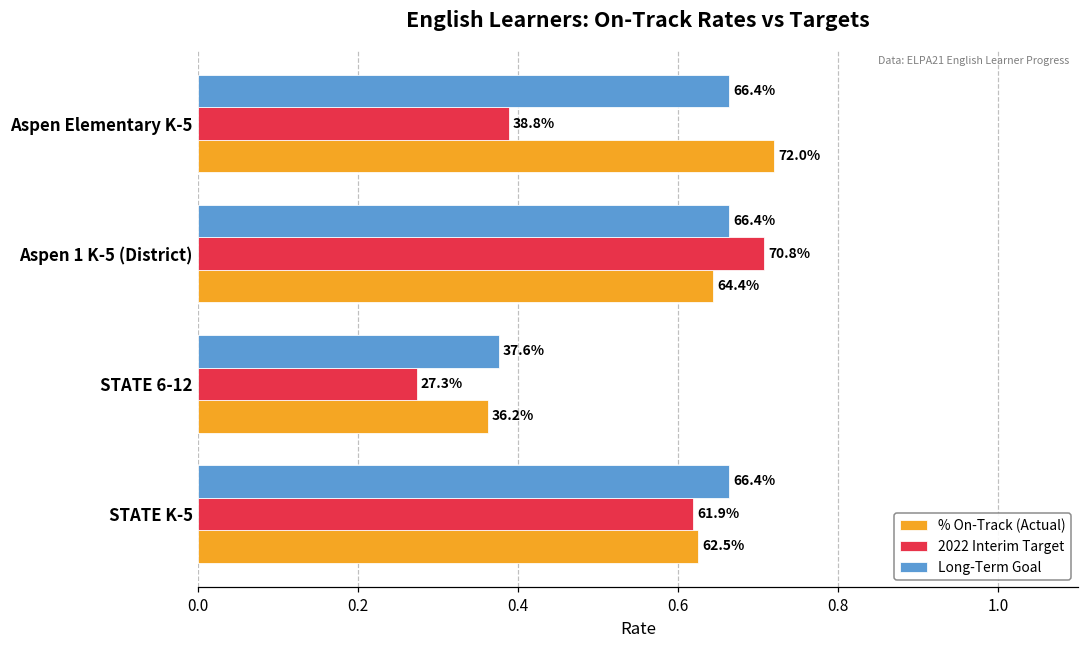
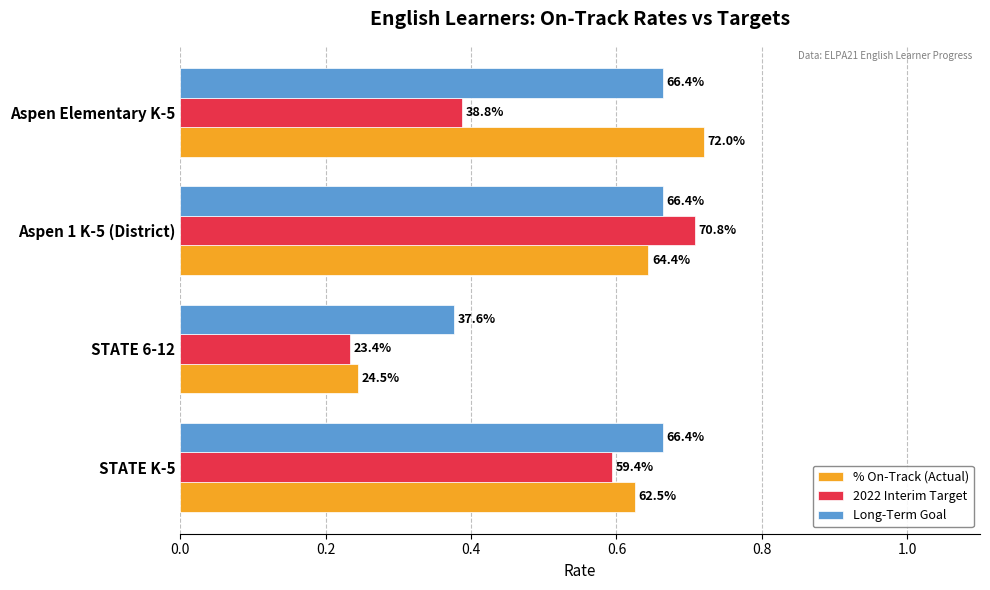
2022 Interim Target, STATE 6-12: 27.3% -> 23.4%
% On-Track (Actual), STATE 6-12: 36.2% -> 24.5%
2022 Interim Target, STATE K-5: 61.9% -> 59.4%
